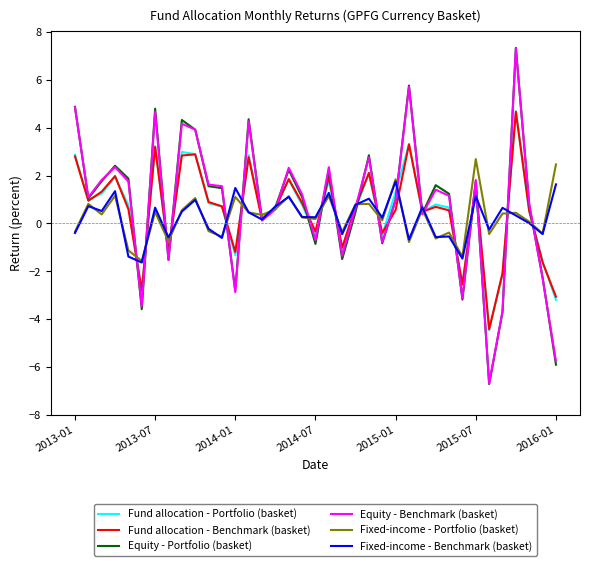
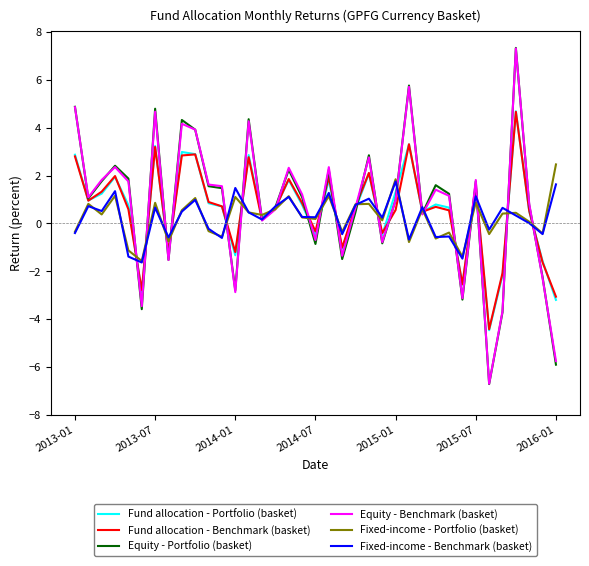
Fixed-income - Portfolio (basket), 2013-07: 0.5 -> 0.9
Fixed-income - Portfolio (basket), 2015-07: 2.7 -> 0.9
